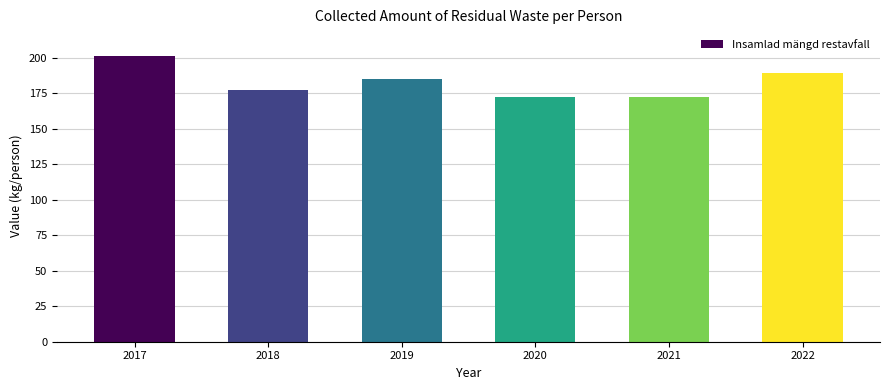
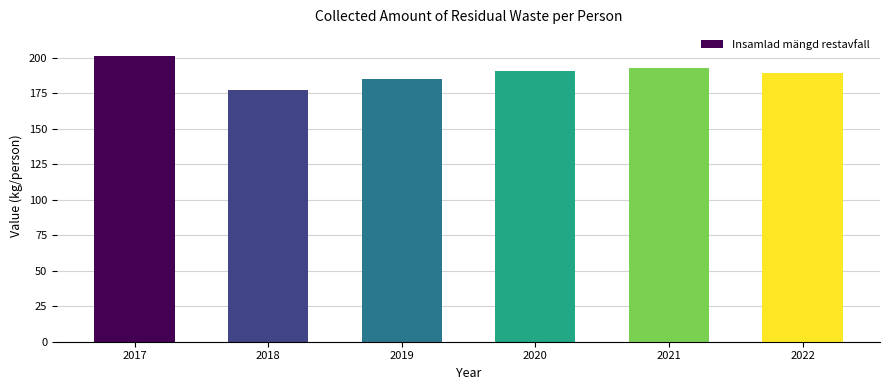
2020: 172 -> 191
2021: 172 -> 193
